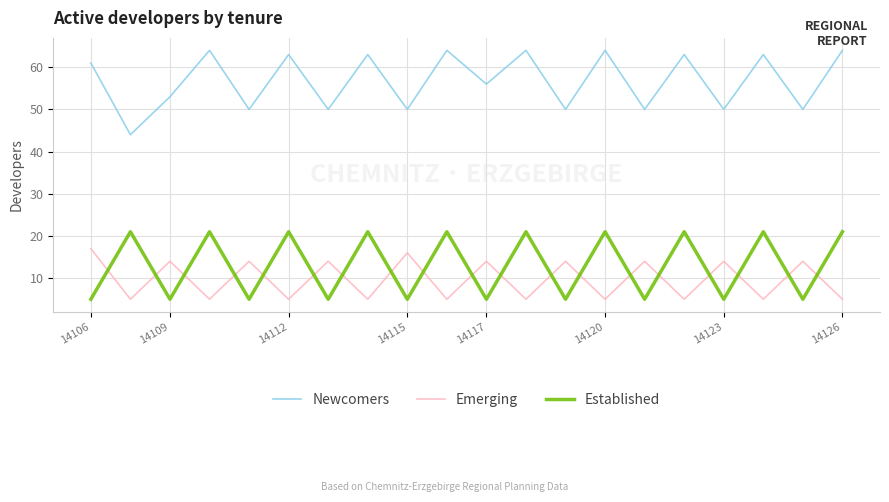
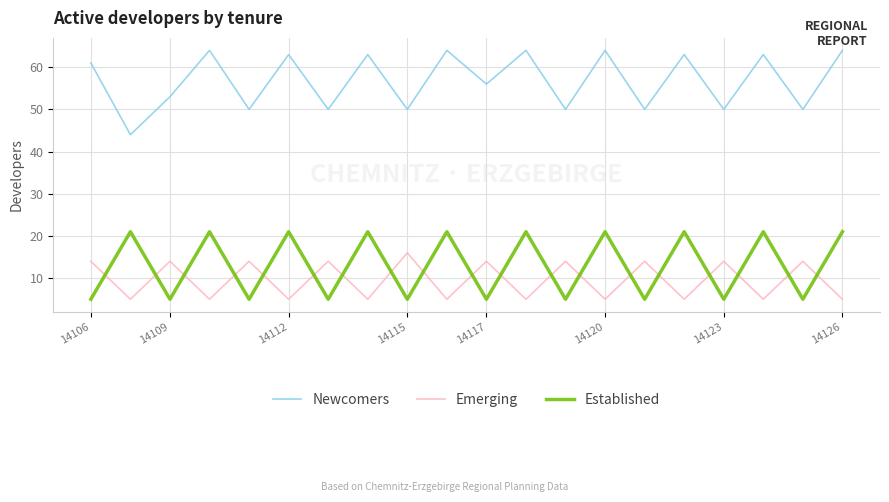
Emerging, 14106: 17 -> 14
